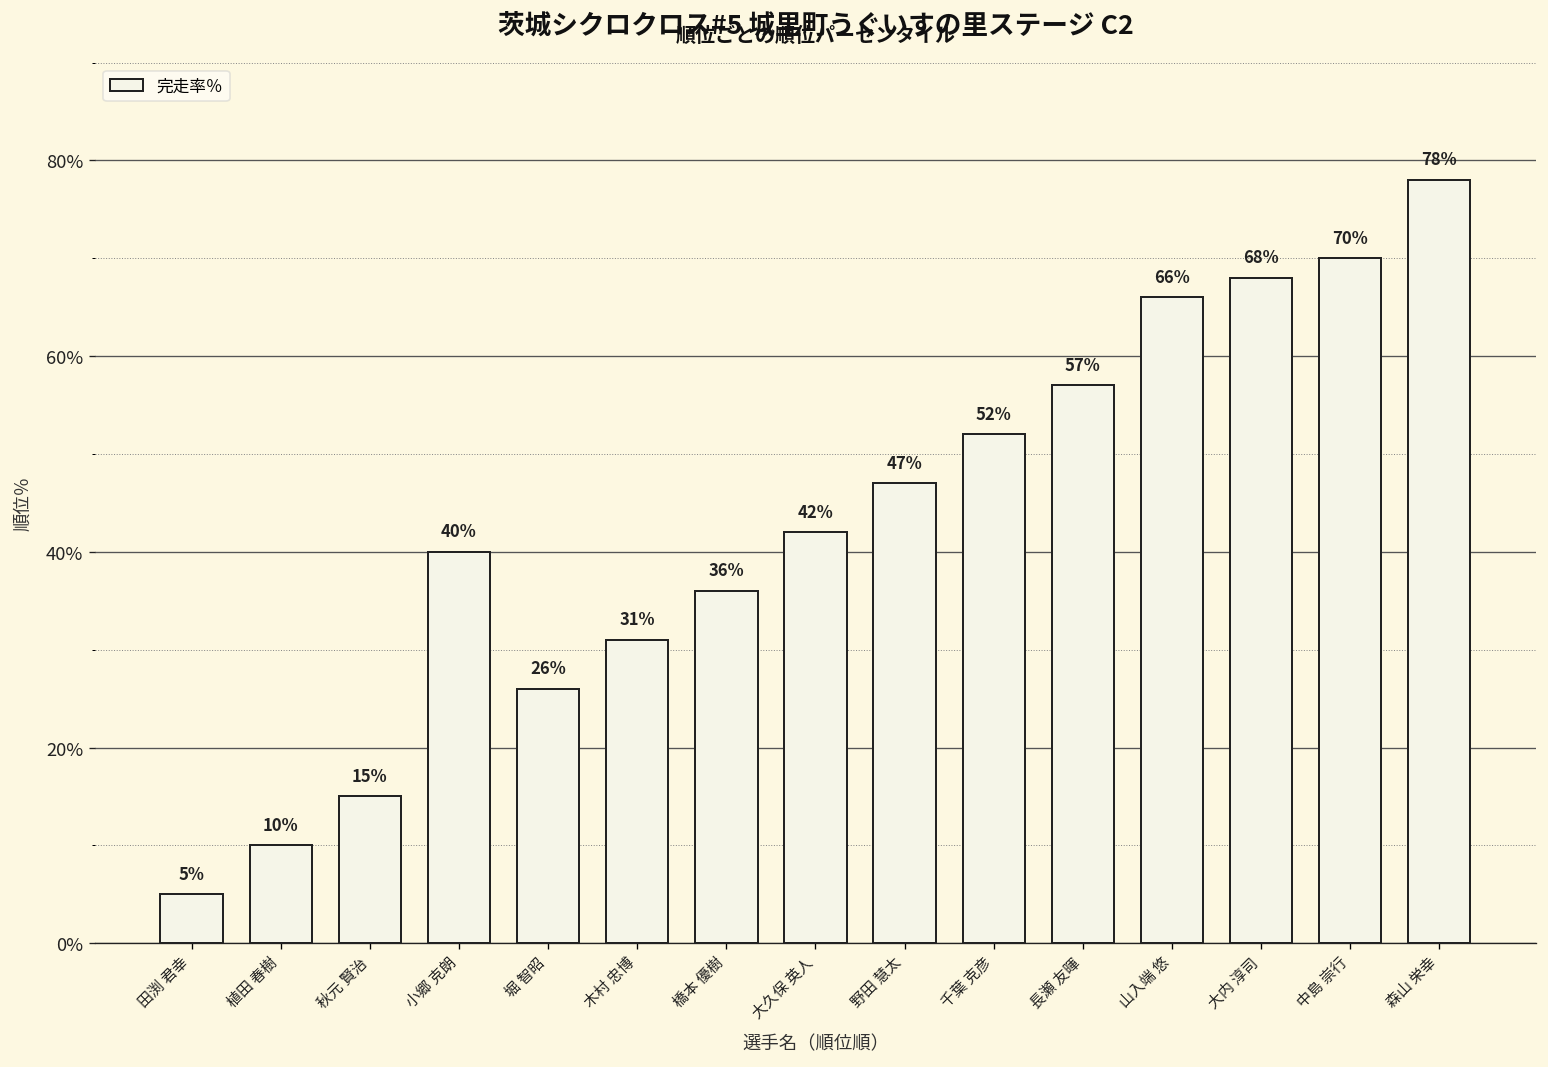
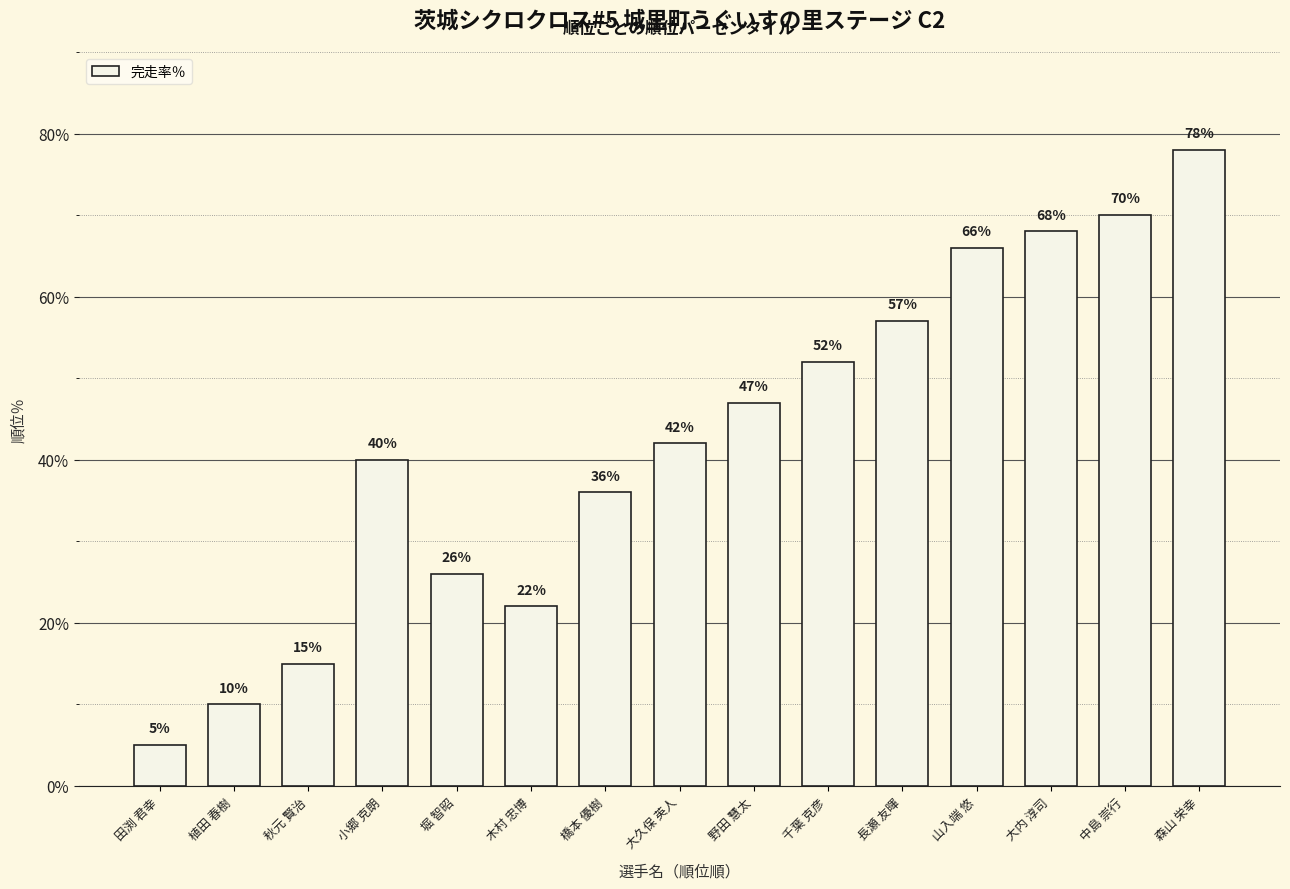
木村 忠博: 31% -> 22%
